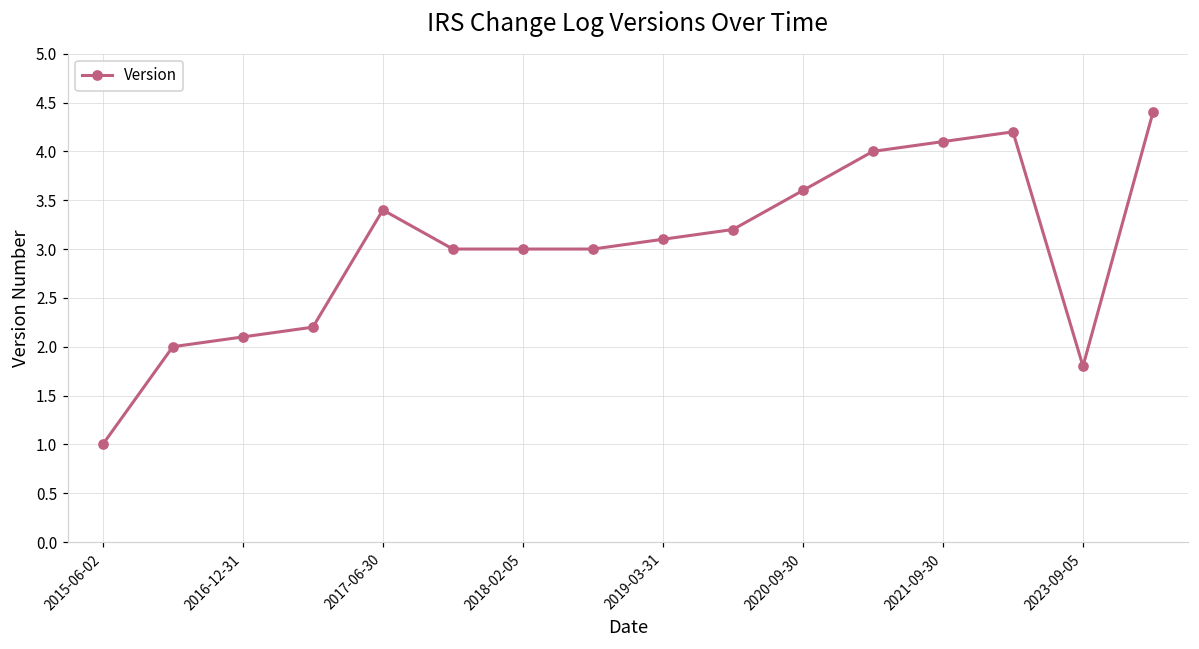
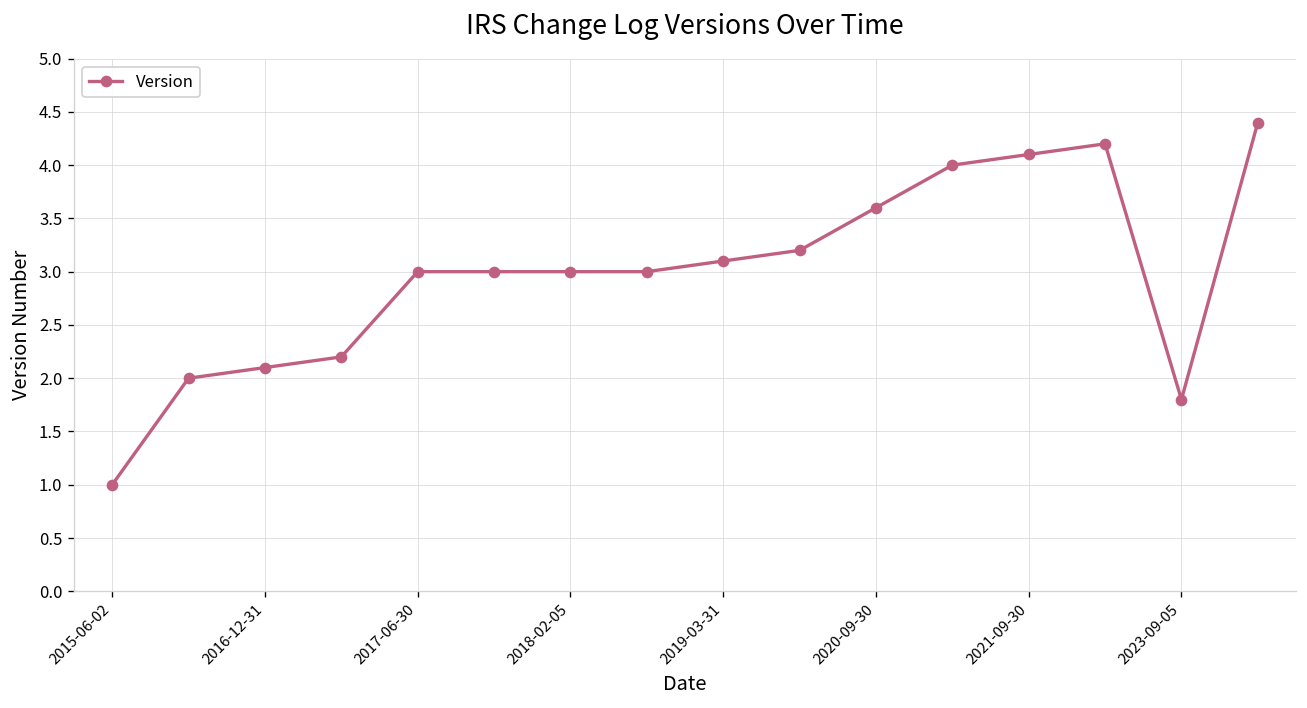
2017-06-30: 3.4 -> 3.0
